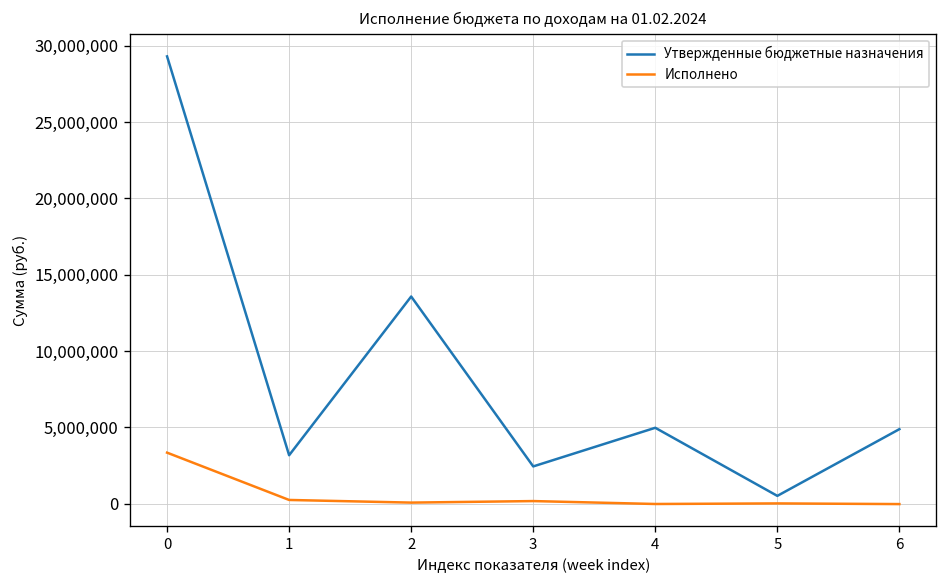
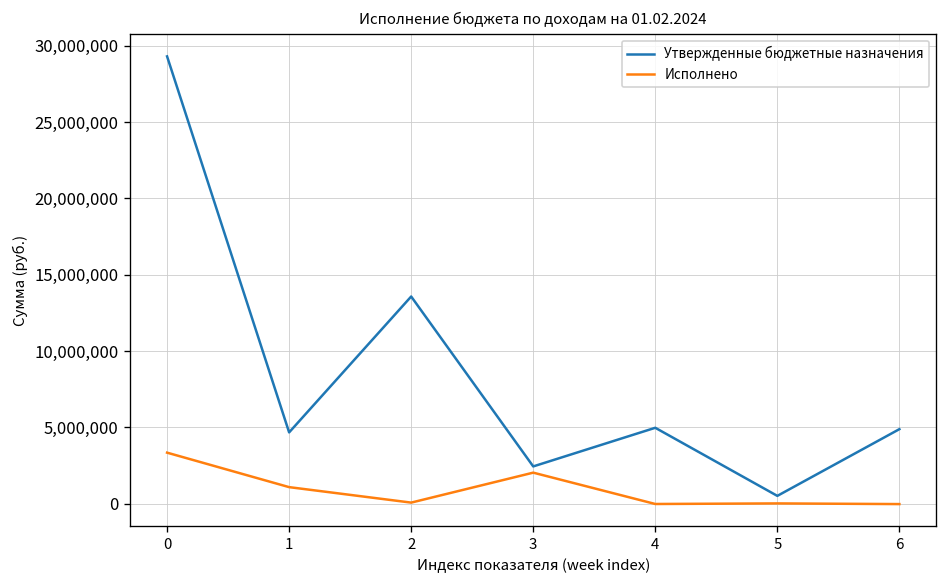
Утвержденные бюджетные назначения, 1: 3,200,000 -> 4,700,000
Исполнено, 1: 200,000 -> 1,100,000
Исполнено, 3: 200,000 -> 2,000,000
